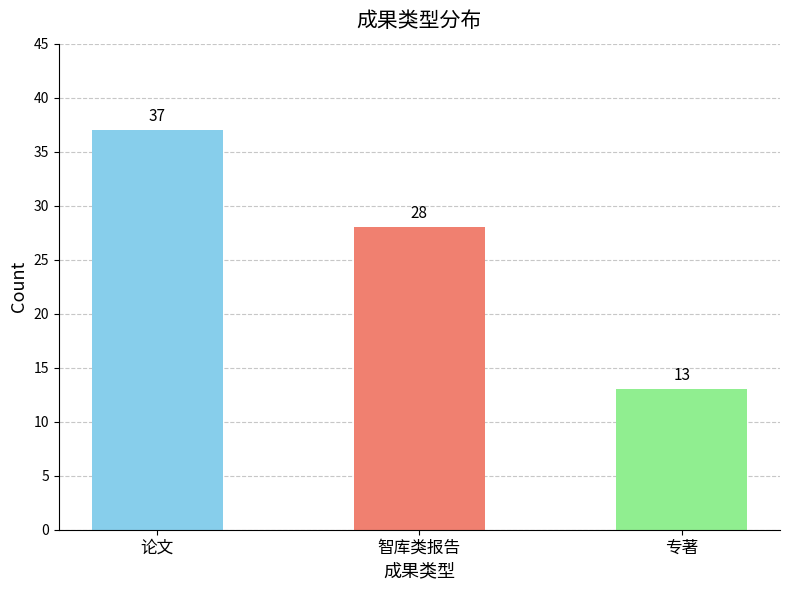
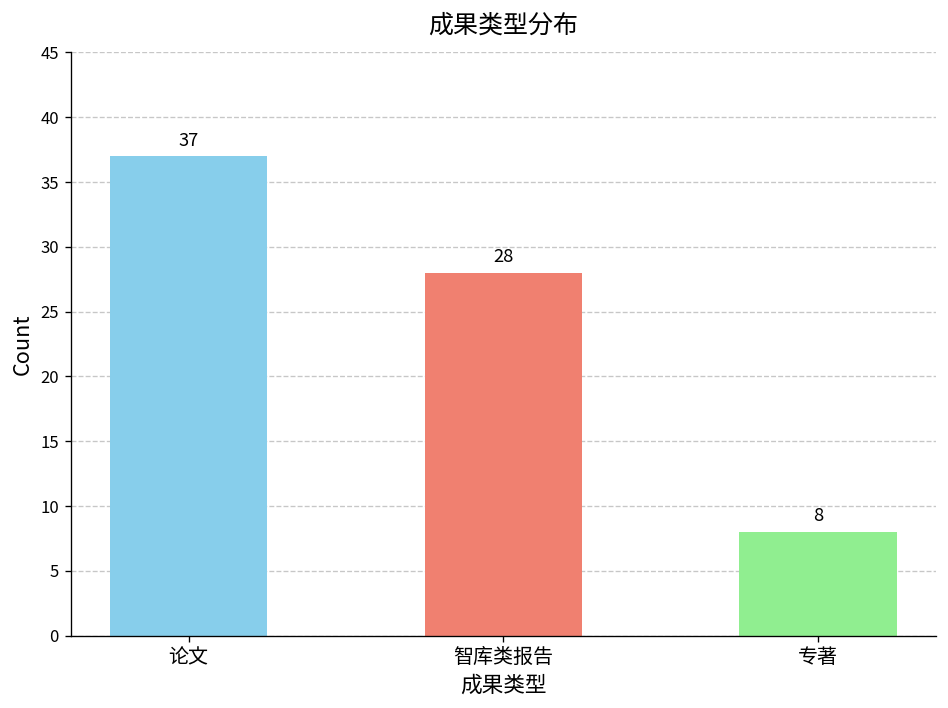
专著: 13 -> 8
